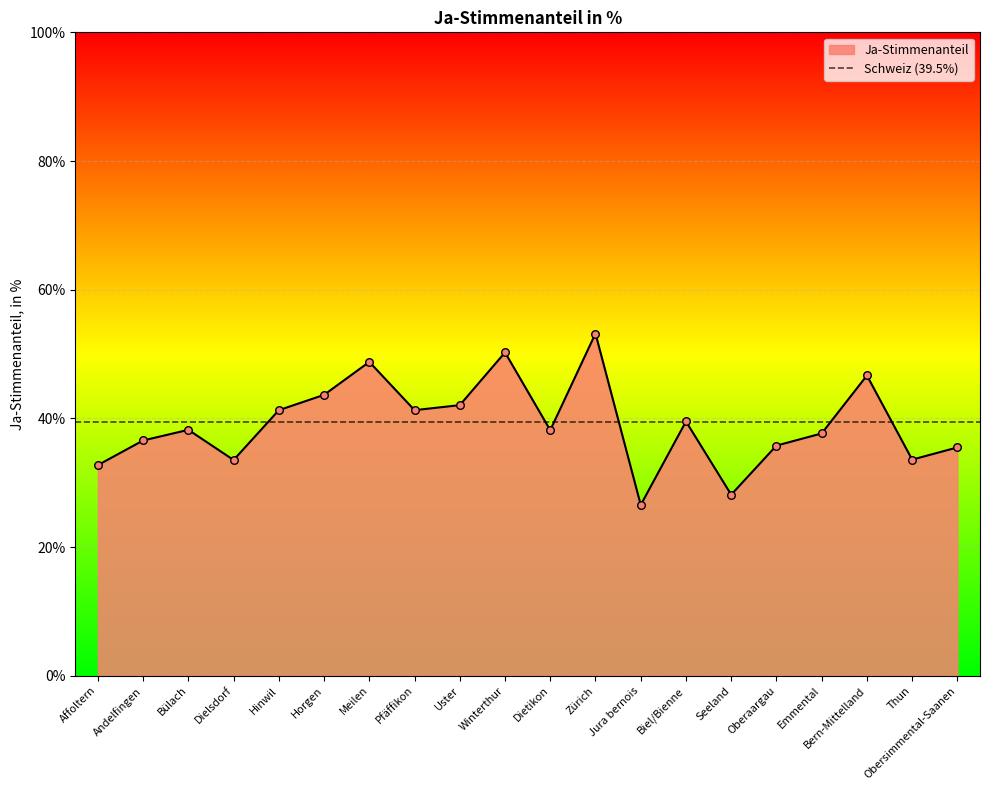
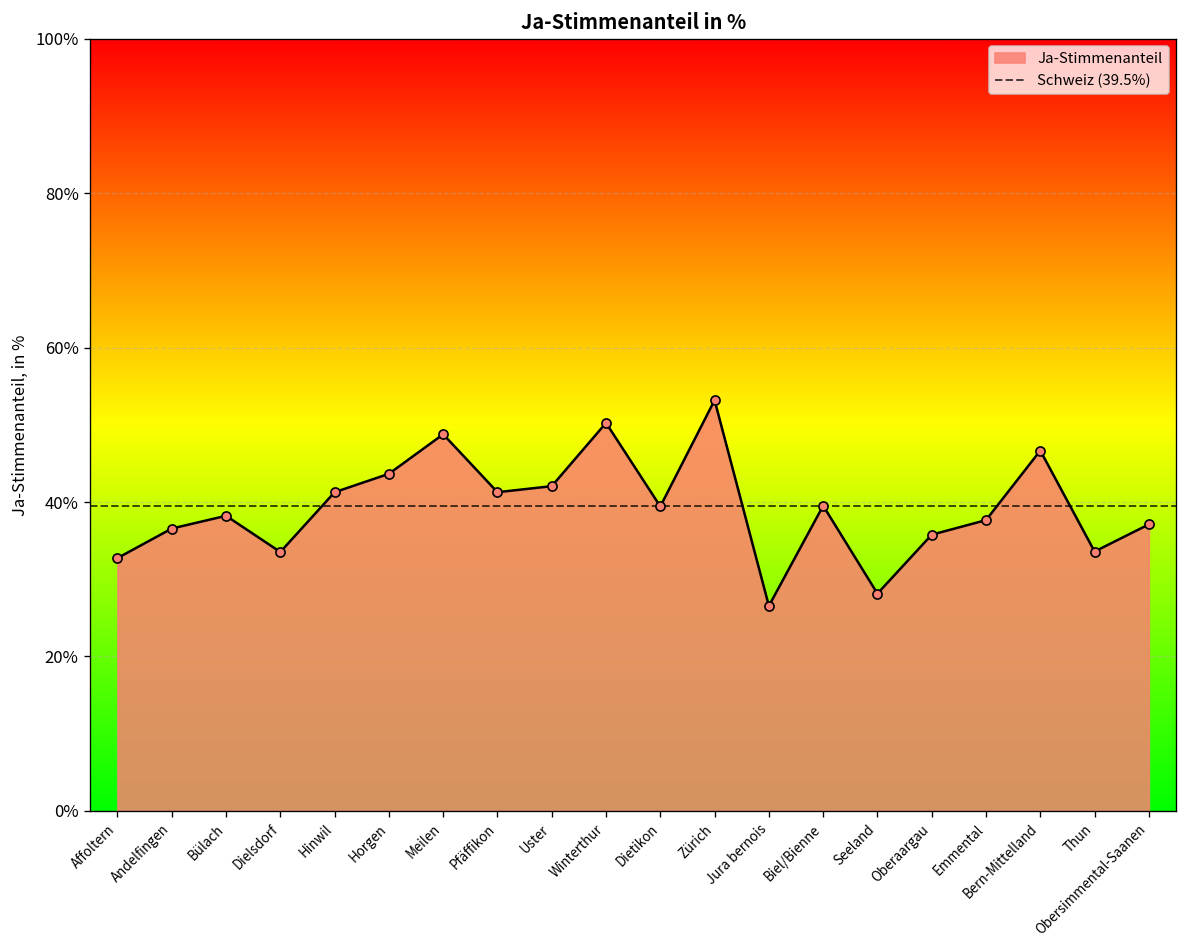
Dietikon: 38% -> 39%
Obersimmental-Saanen: 35% -> 37%
